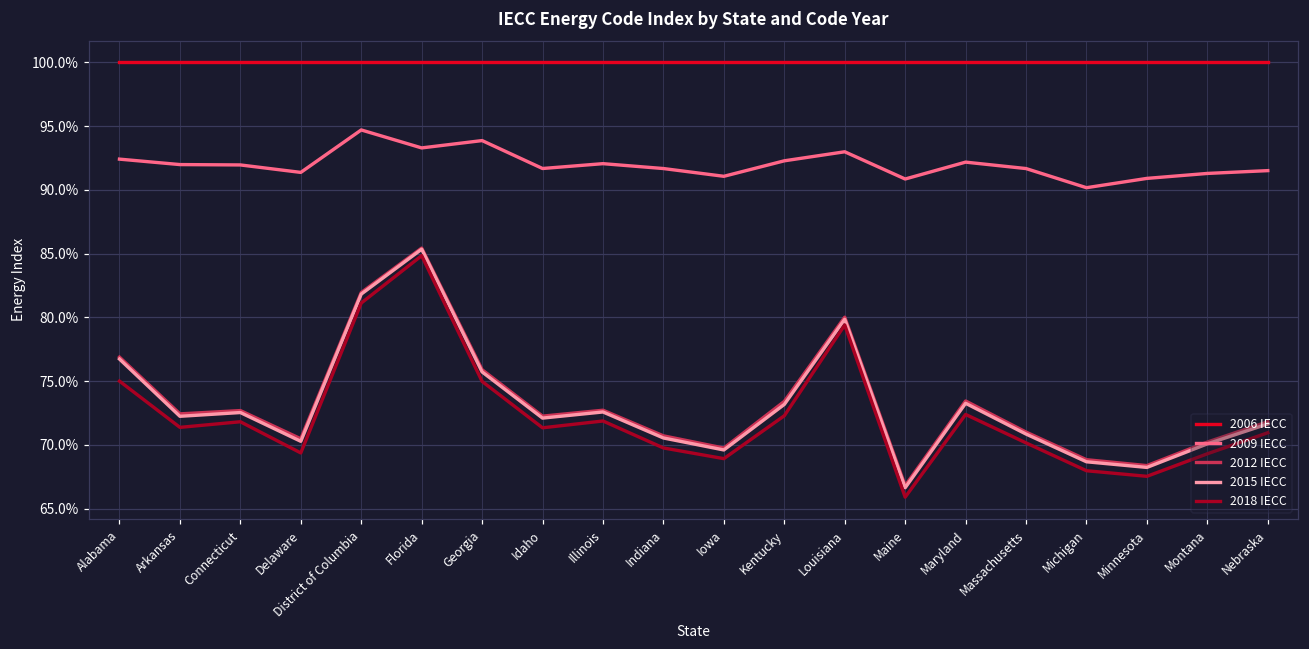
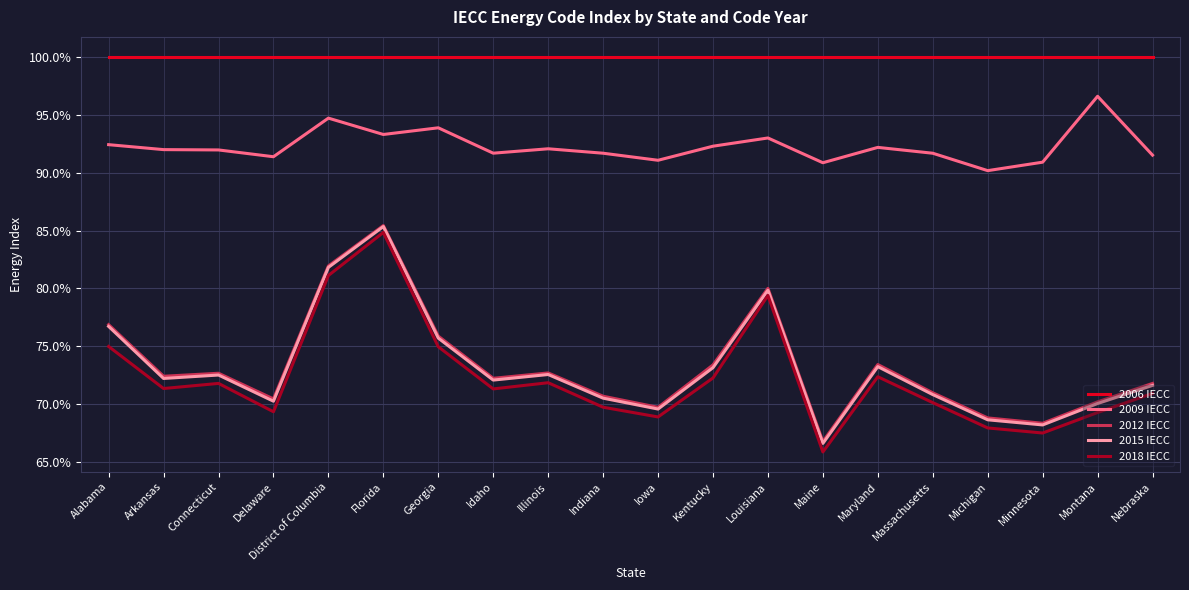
2009 IECC, Montana: 91.3% -> 96.6%
